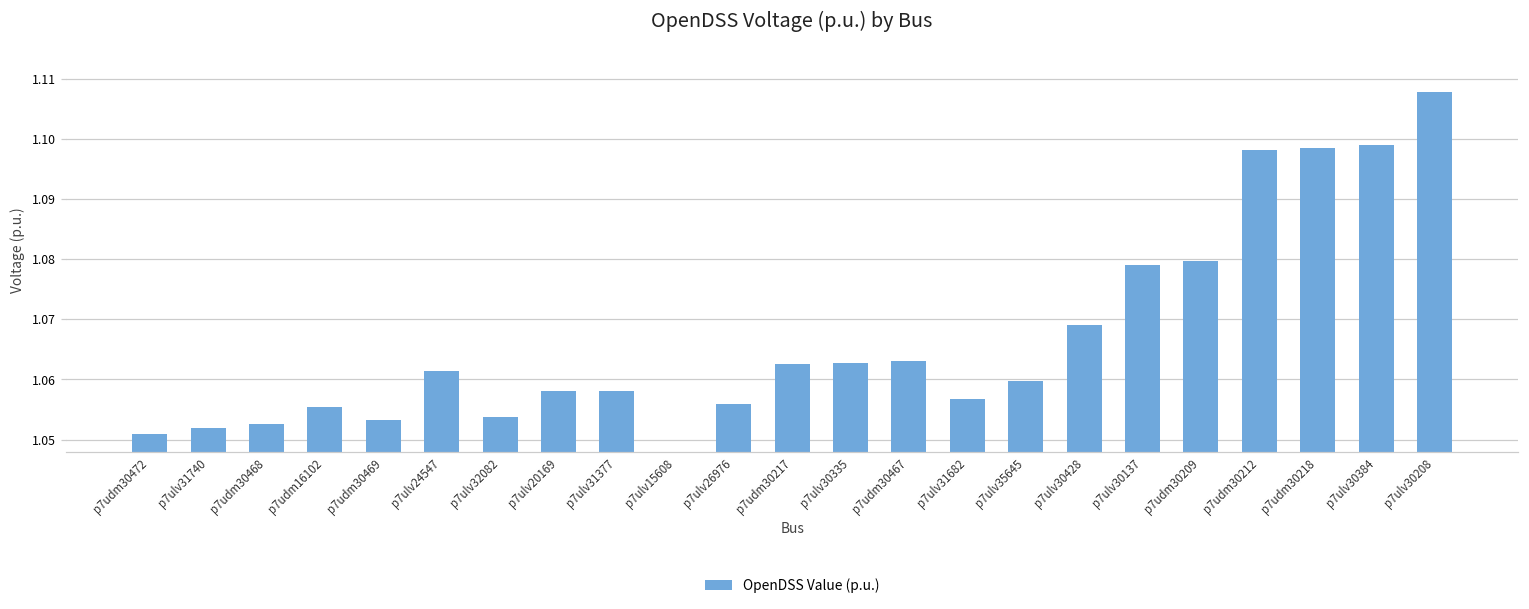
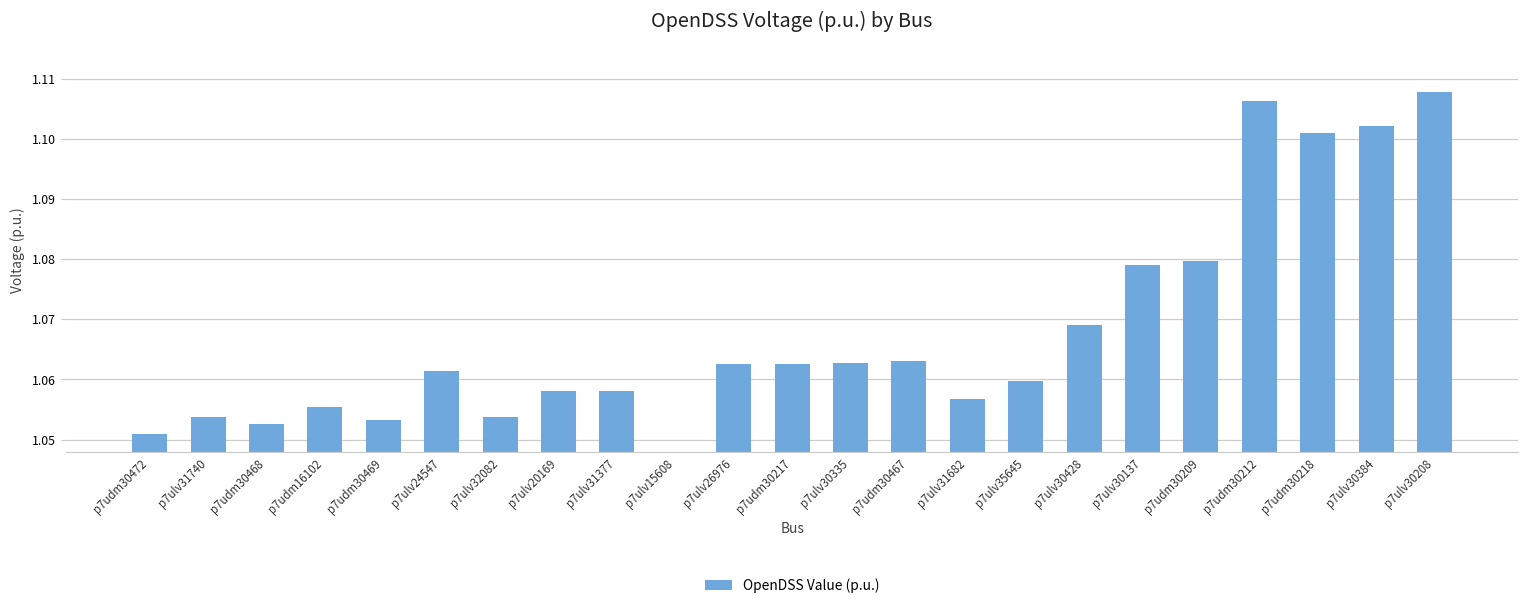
p7ulv31740: 1.052 -> 1.054
p7ulv26976: 1.056 -> 1.063
p7udm30212: 1.098 -> 1.106
p7udm30218: 1.098 -> 1.101
p7ulv30384: 1.099 -> 1.102
